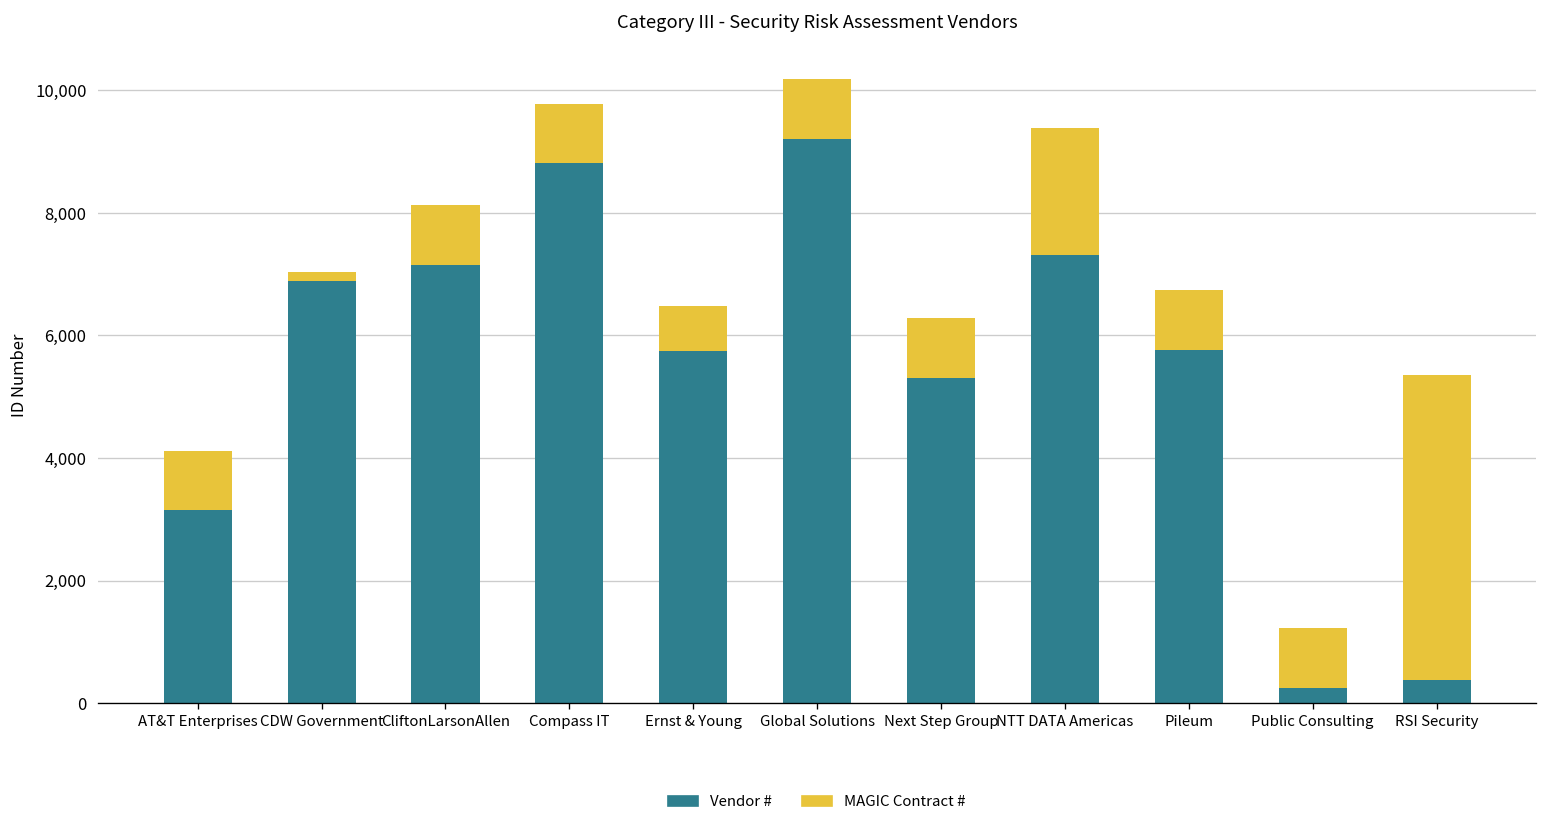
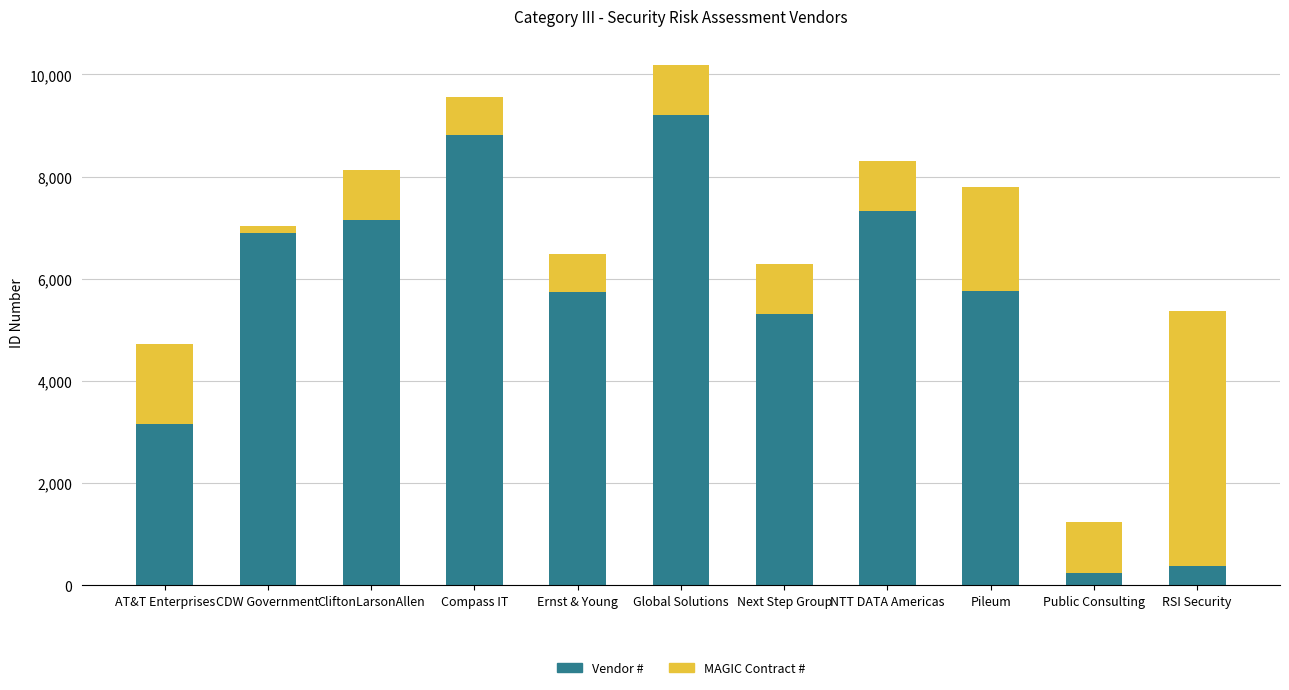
MAGIC Contract #, AT&T Enterprises: 1,000 -> 1,600
MAGIC Contract #, Compass IT: 1,000 -> 700
MAGIC Contract #, NTT DATA Americas: 2,100 -> 1,000
MAGIC Contract #, Pileum: 1,000 -> 2,000
